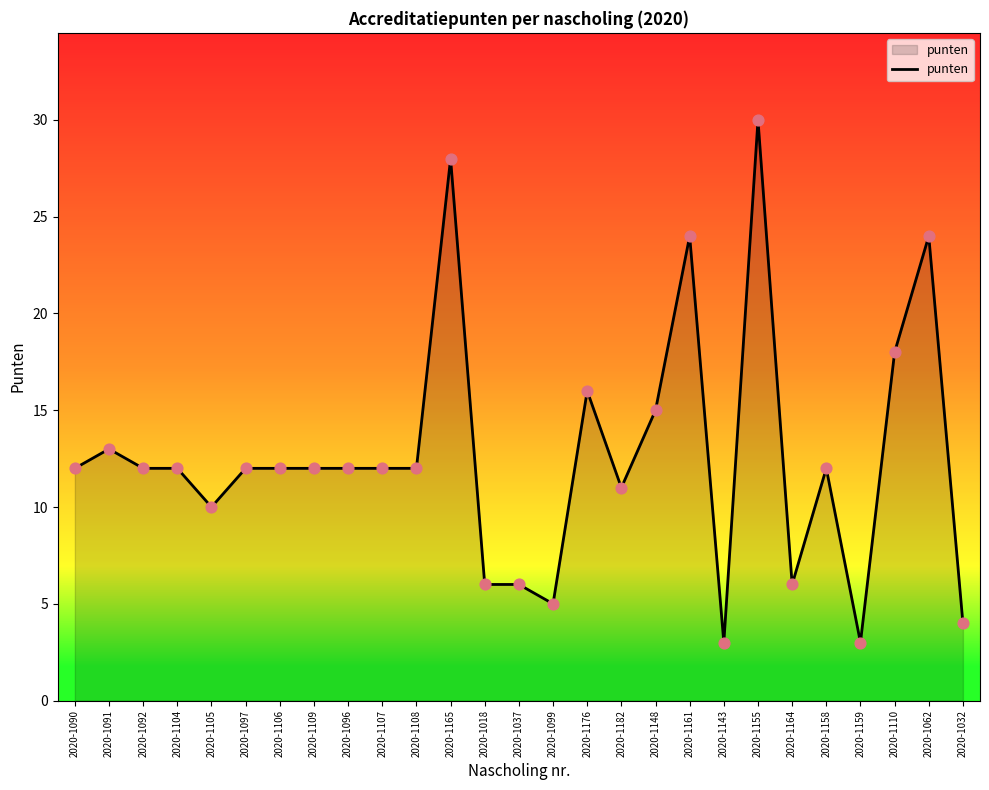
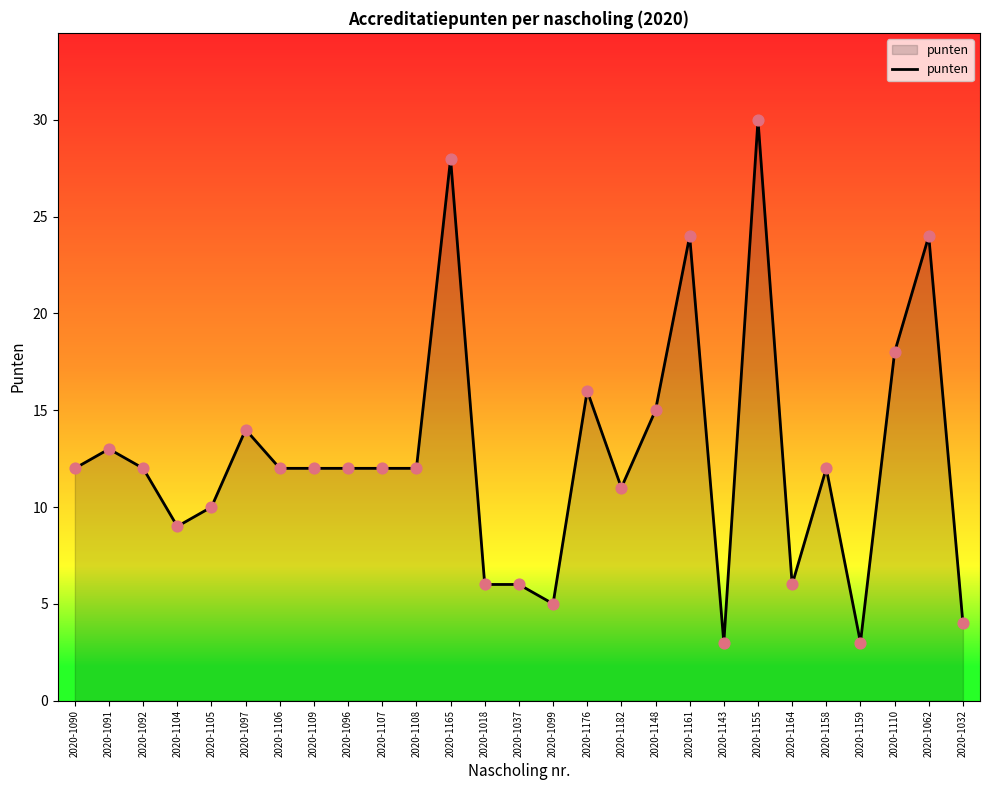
2020-1104: 12 -> 9
2020-1097: 12 -> 14
